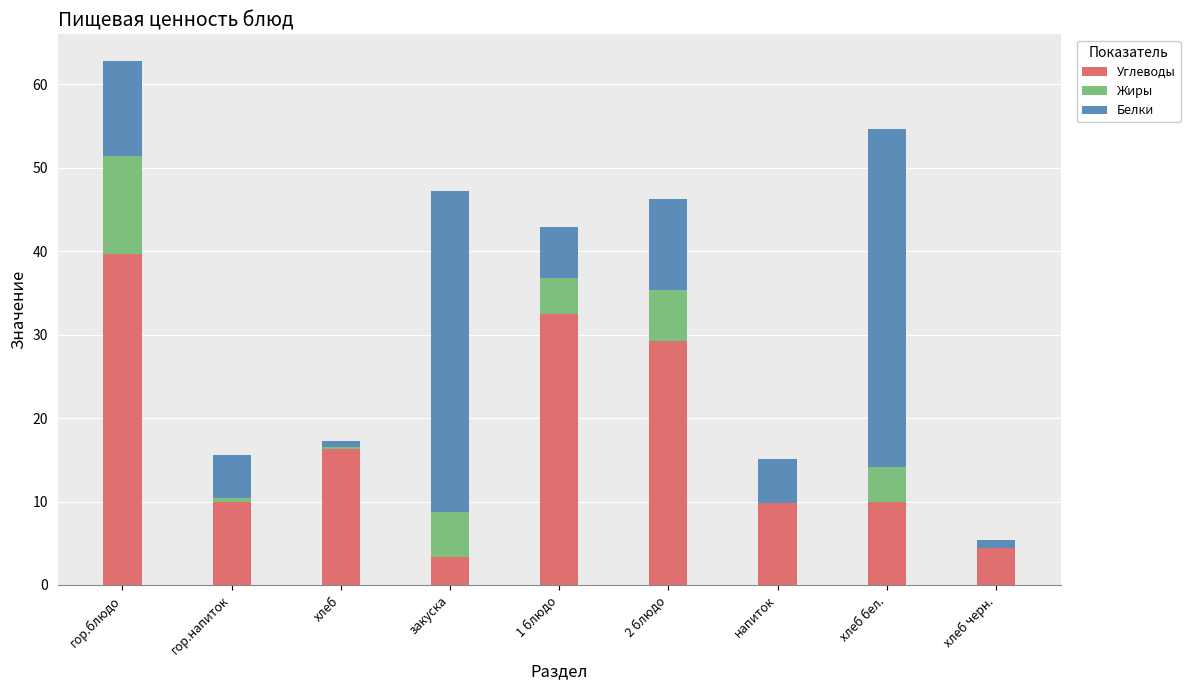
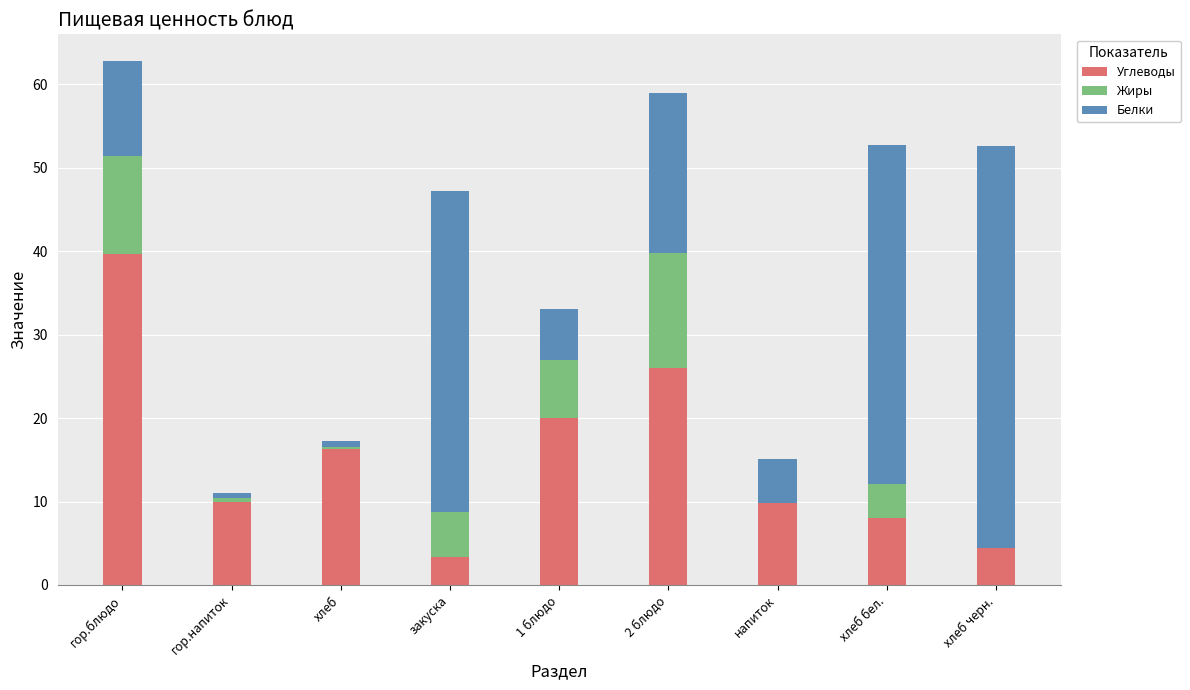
Белки, гор.напиток: 5 -> 1
Углеводы, 1 блюдо: 33 -> 20
Жиры, 1 блюдо: 4 -> 7
Углеводы, 2 блюдо: 29 -> 26
Жиры, 2 блюдо: 6 -> 14
Белки, 2 блюдо: 11 -> 19
Углеводы, хлеб бел.: 10 -> 8
Белки, хлеб черн.: 1 -> 48
